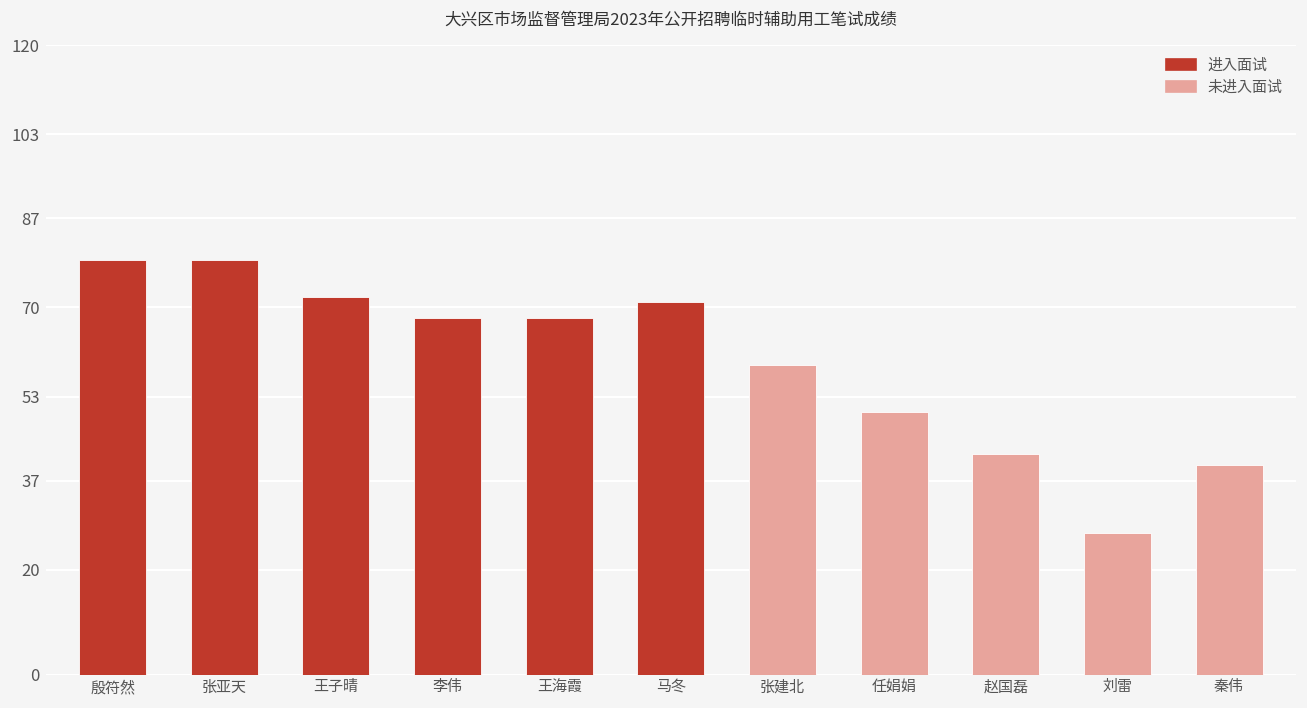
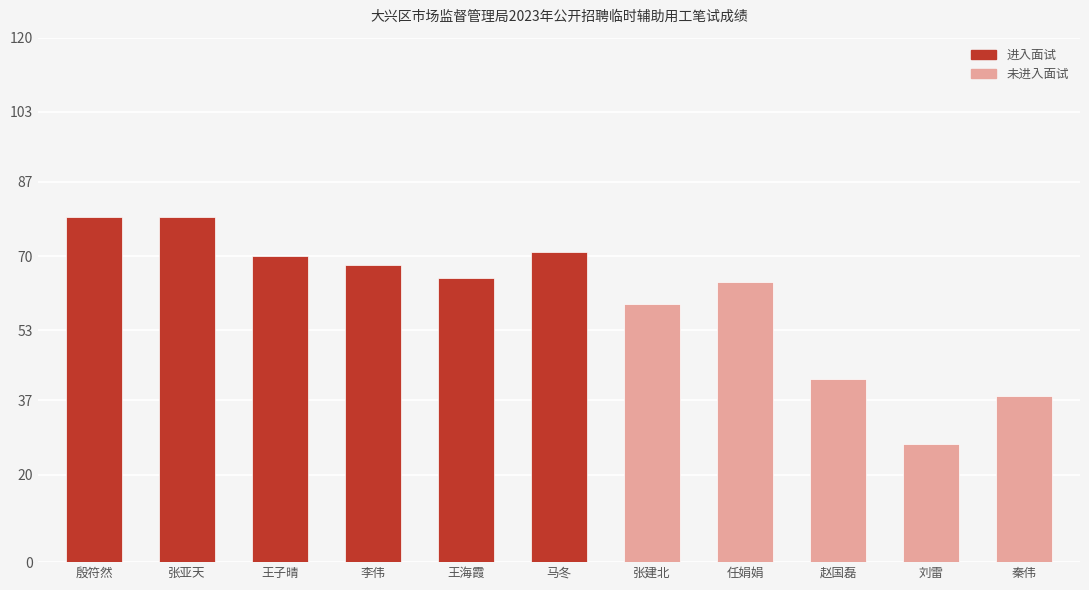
王子晴: 72 -> 70
王海霞: 68 -> 65
任娟娟: 50 -> 64
秦伟: 40 -> 38
